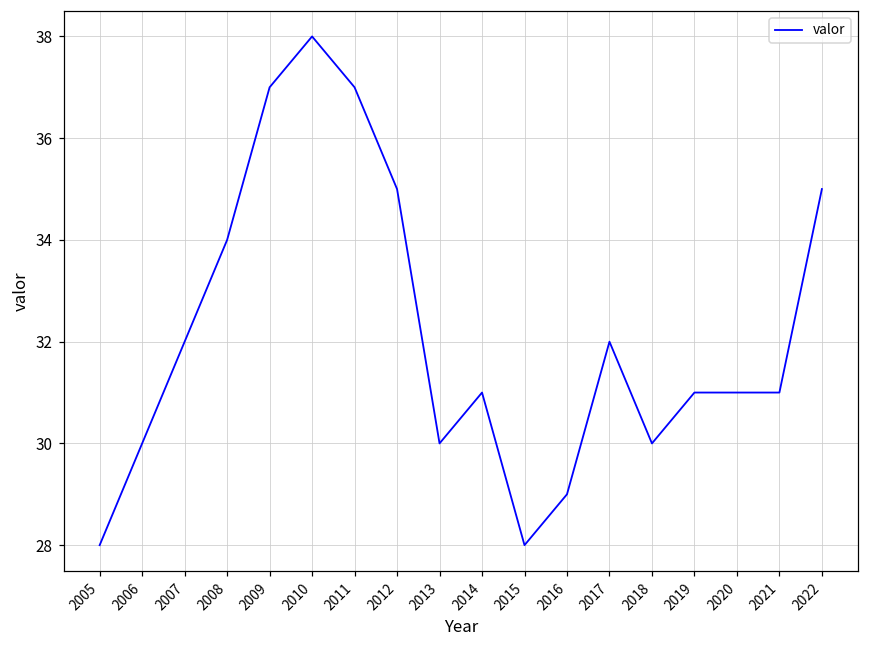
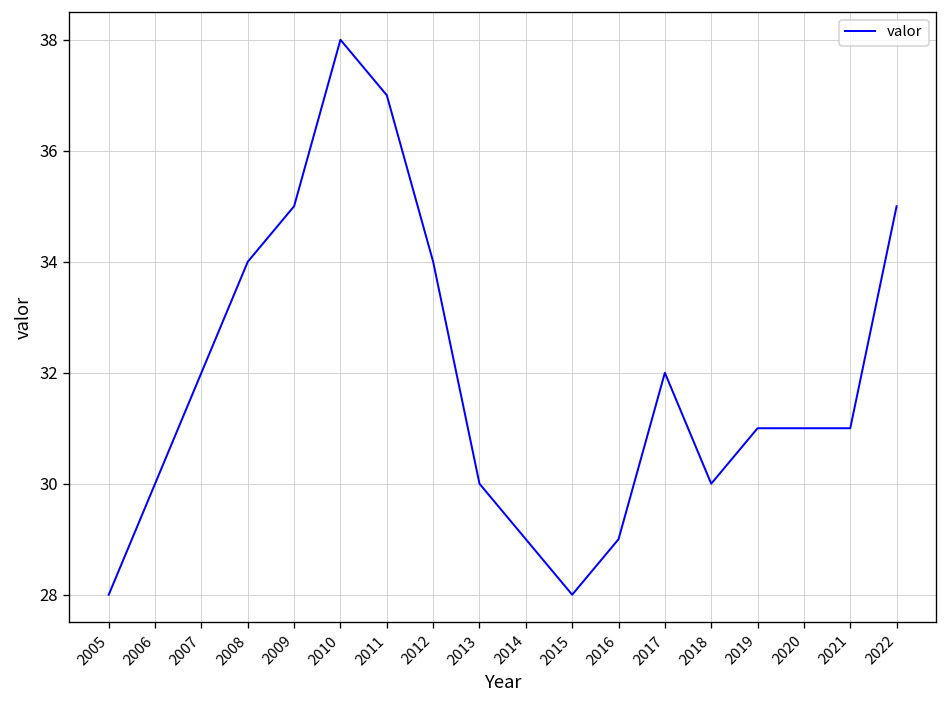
2009: 37 -> 35
2012: 35 -> 34
2014: 31 -> 29
